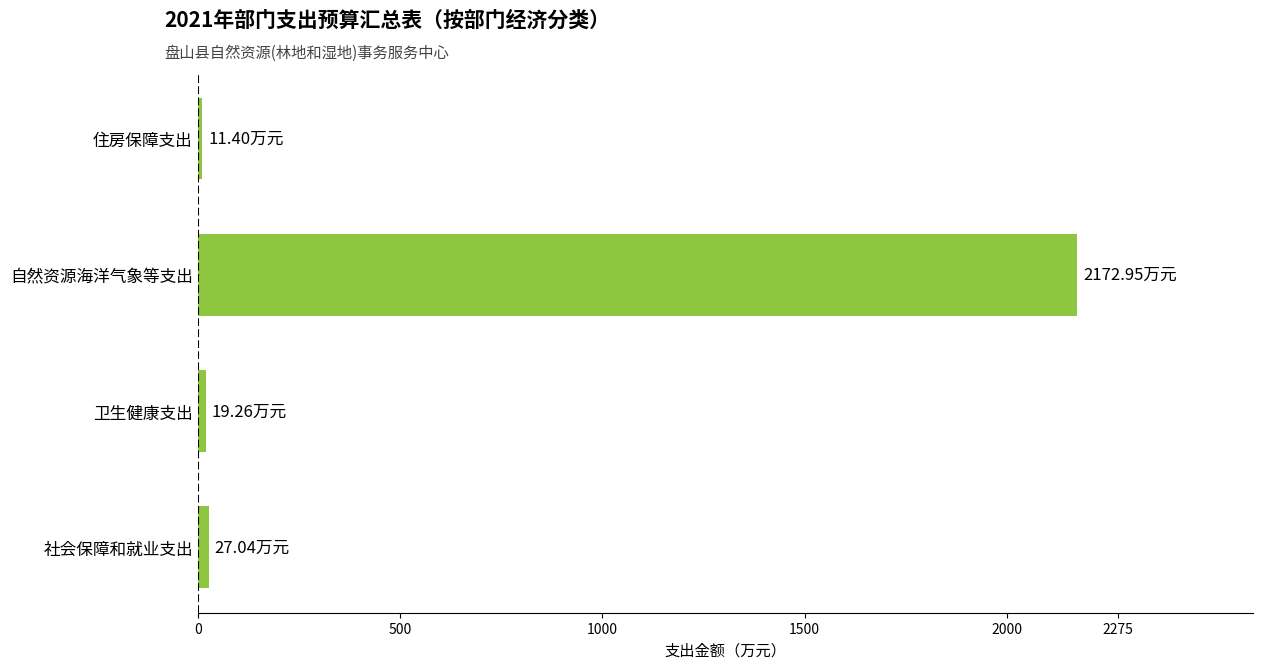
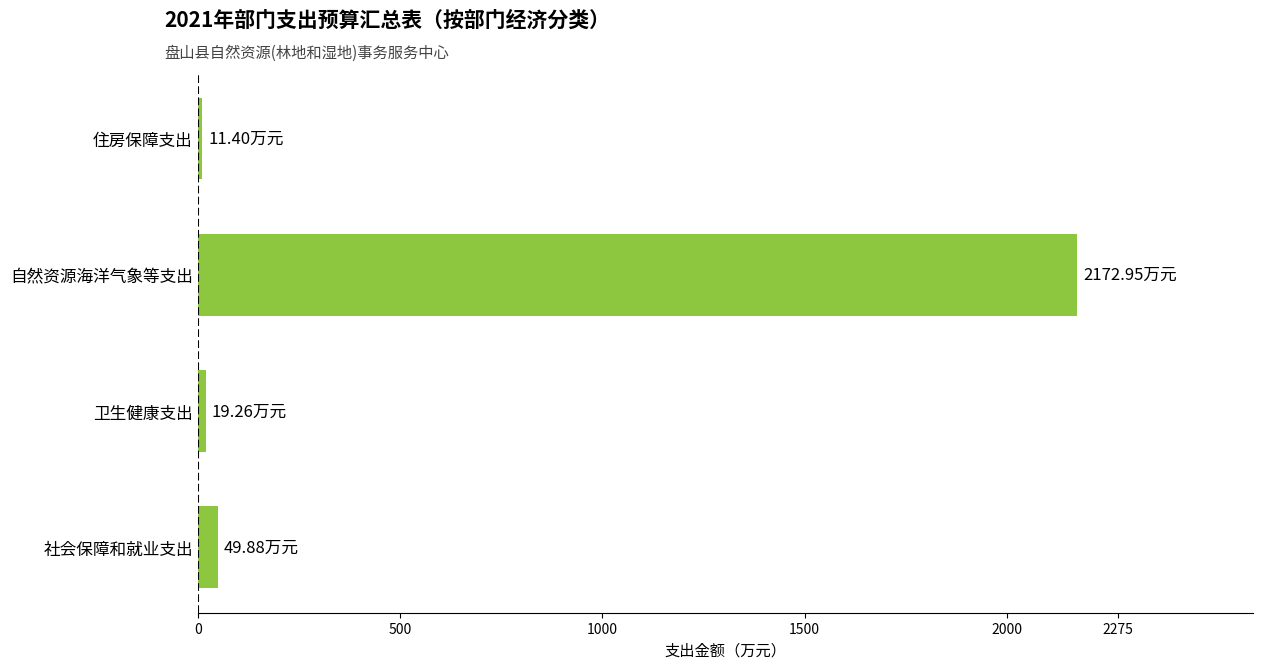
社会保障和就业支出: 27.04 -> 49.88
